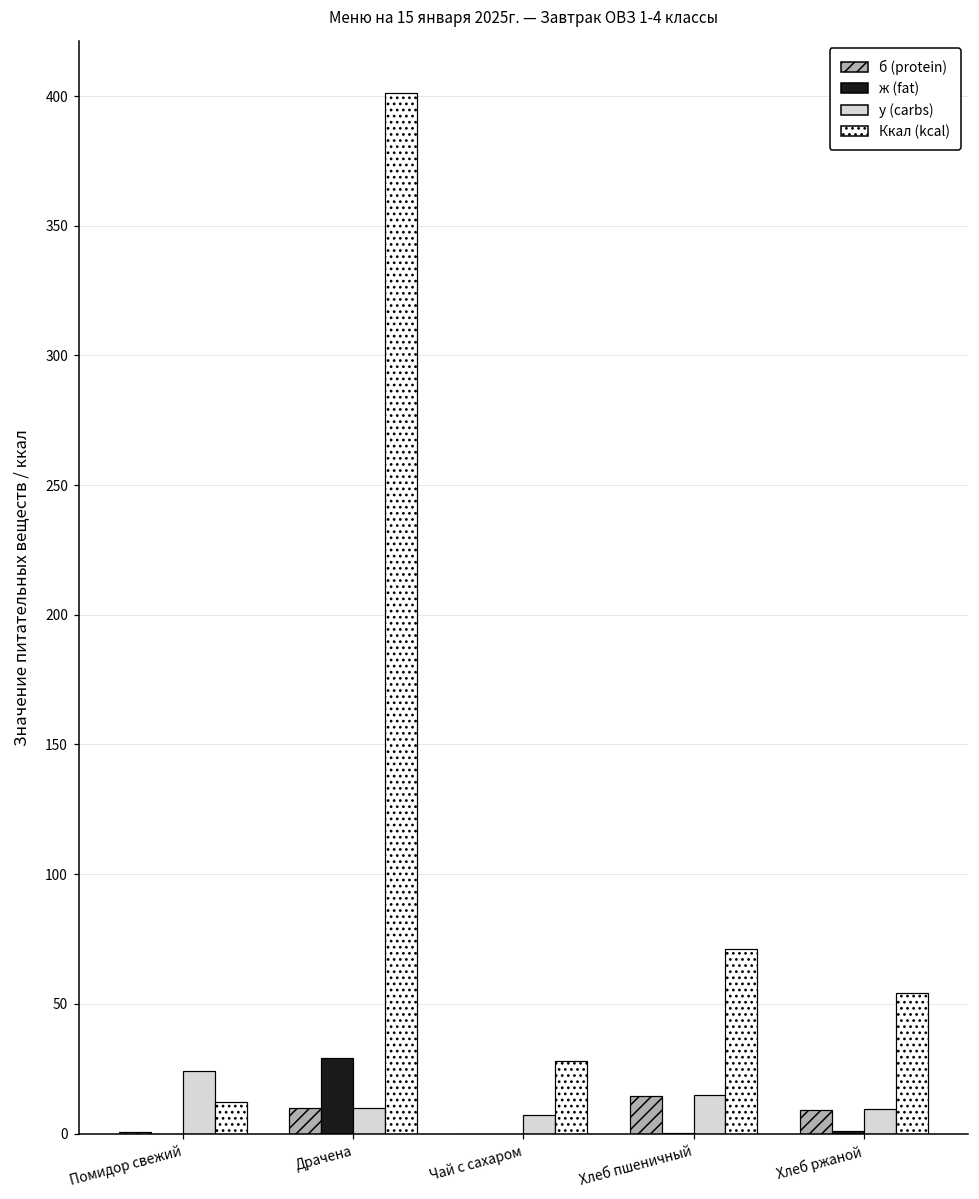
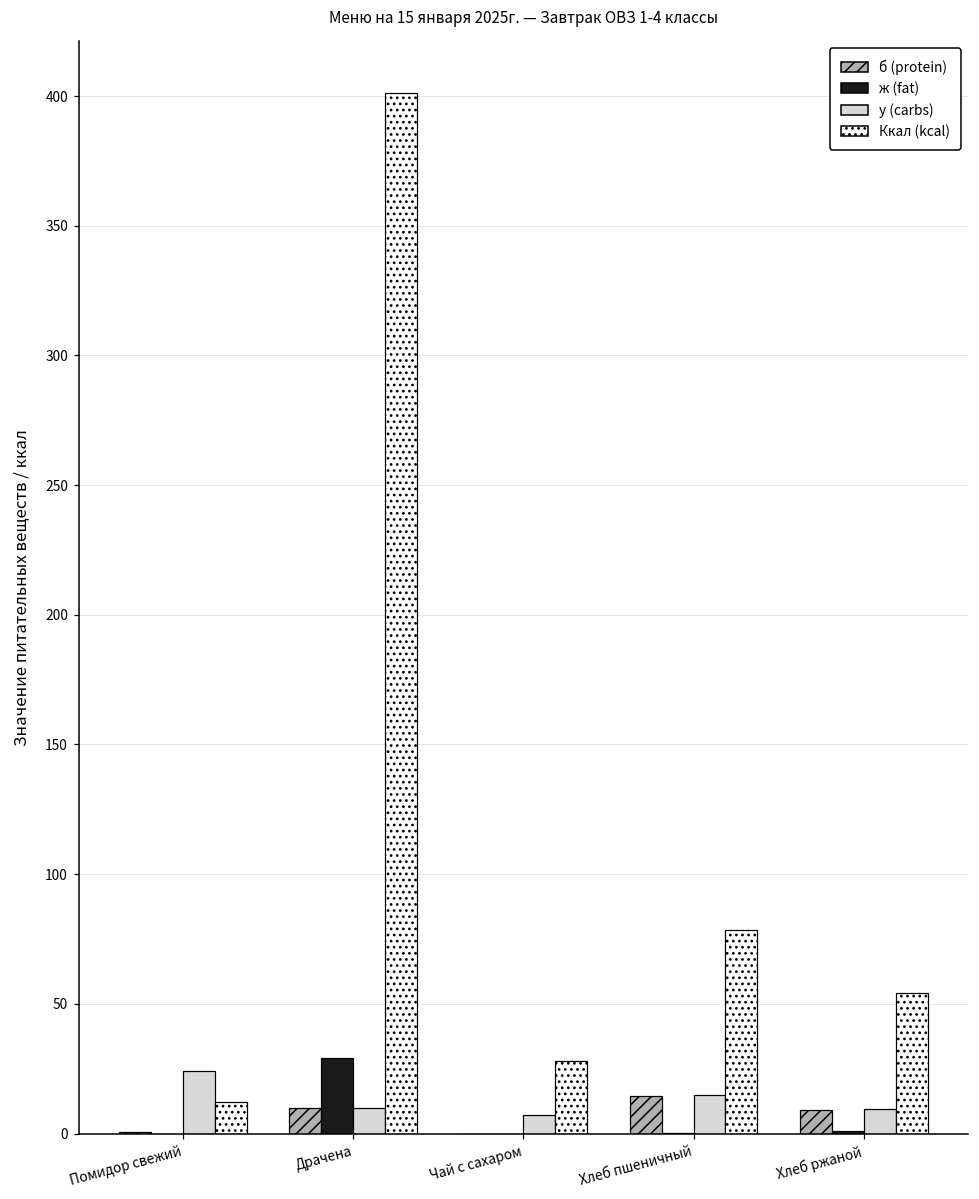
Ккал (kcal), Хлеб пшеничный: 71 -> 78
